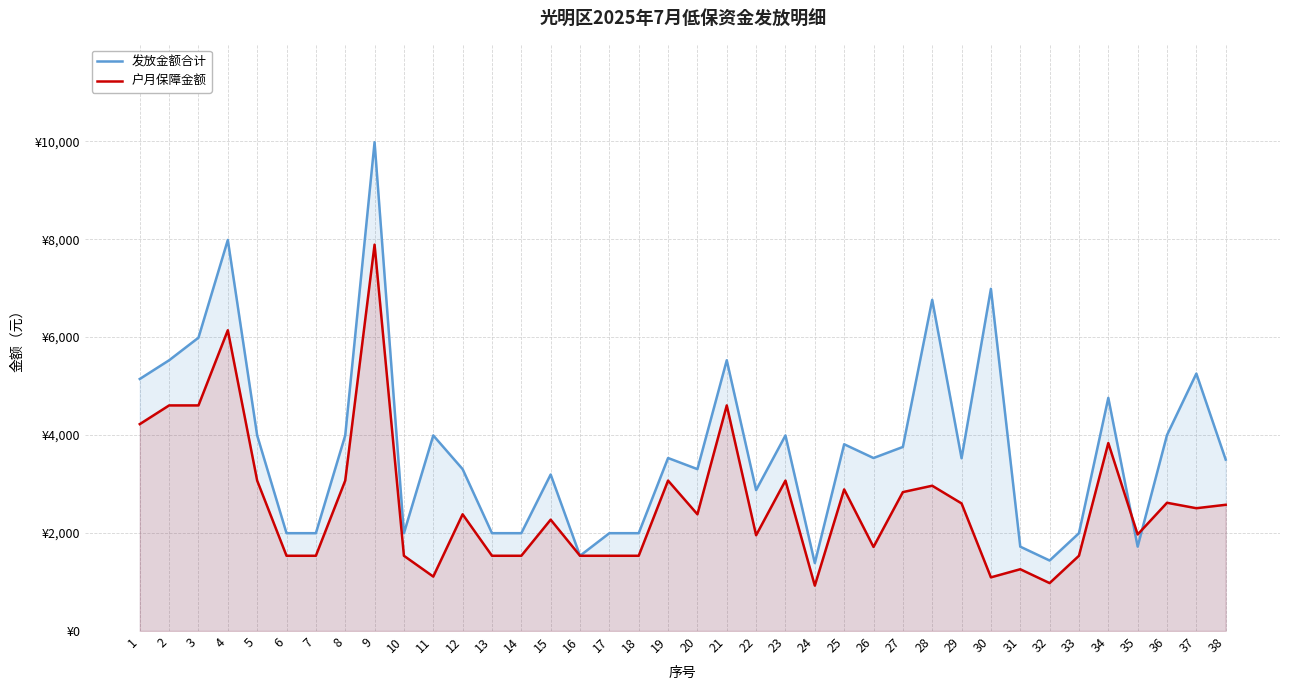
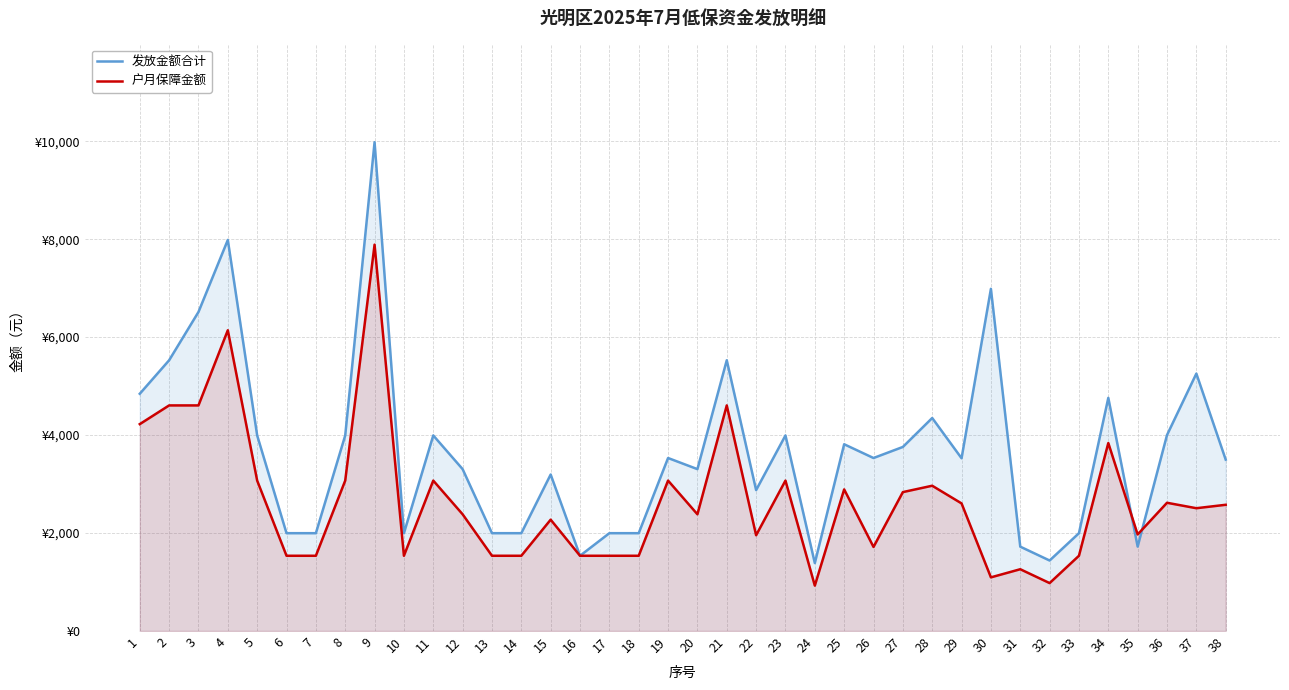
发放金额合计, 1: ¥5,100 -> ¥4,800
发放金额合计, 3: ¥6,000 -> ¥6,500
户月保障金额, 11: ¥1,100 -> ¥3,100
发放金额合计, 28: ¥6,800 -> ¥4,300
